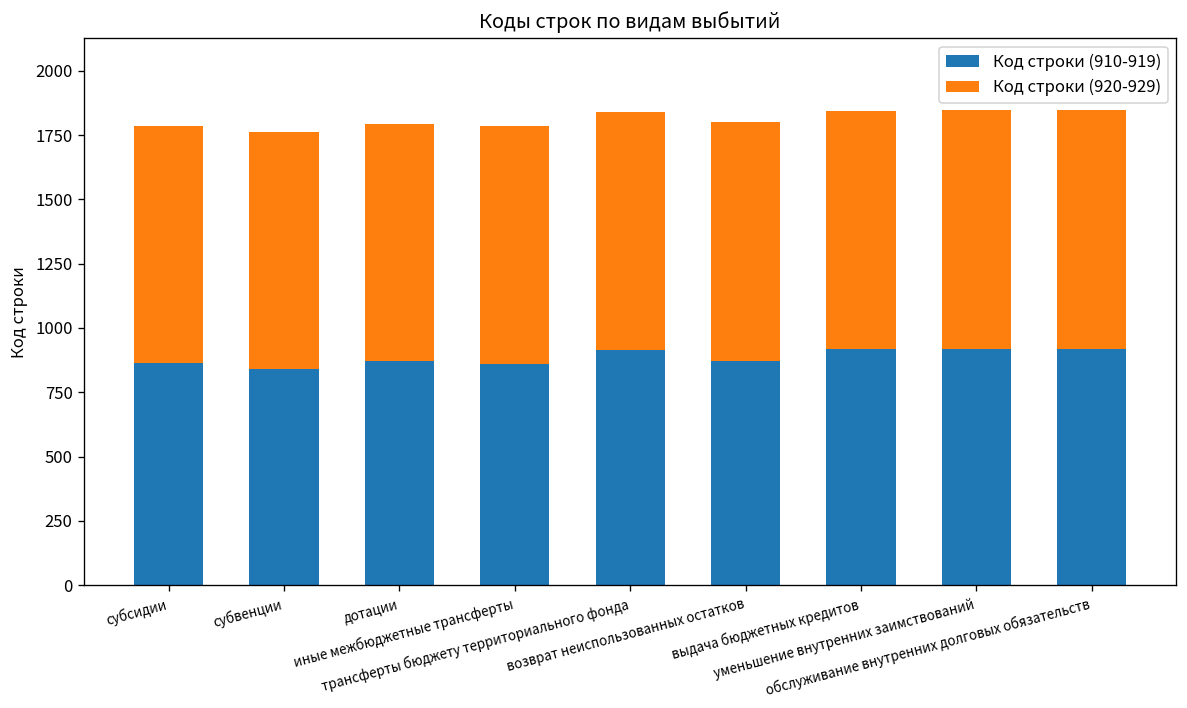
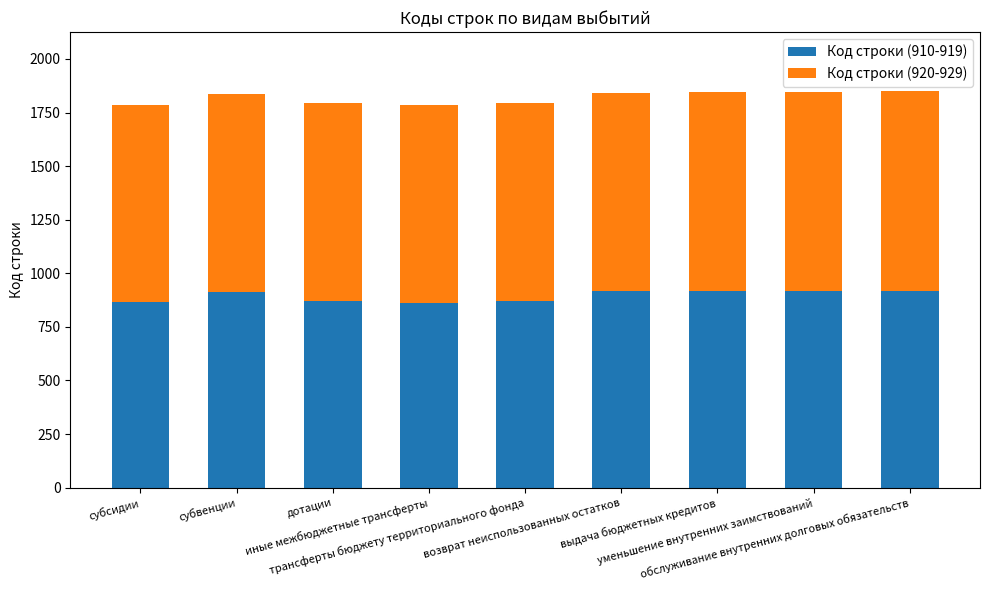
Код строки (910-919), субвенции: 840 -> 910
Код строки (910-919), трансферты бюджету территориального фонда: 920 -> 870
Код строки (910-919), возврат неиспользованных остатков: 870 -> 920
